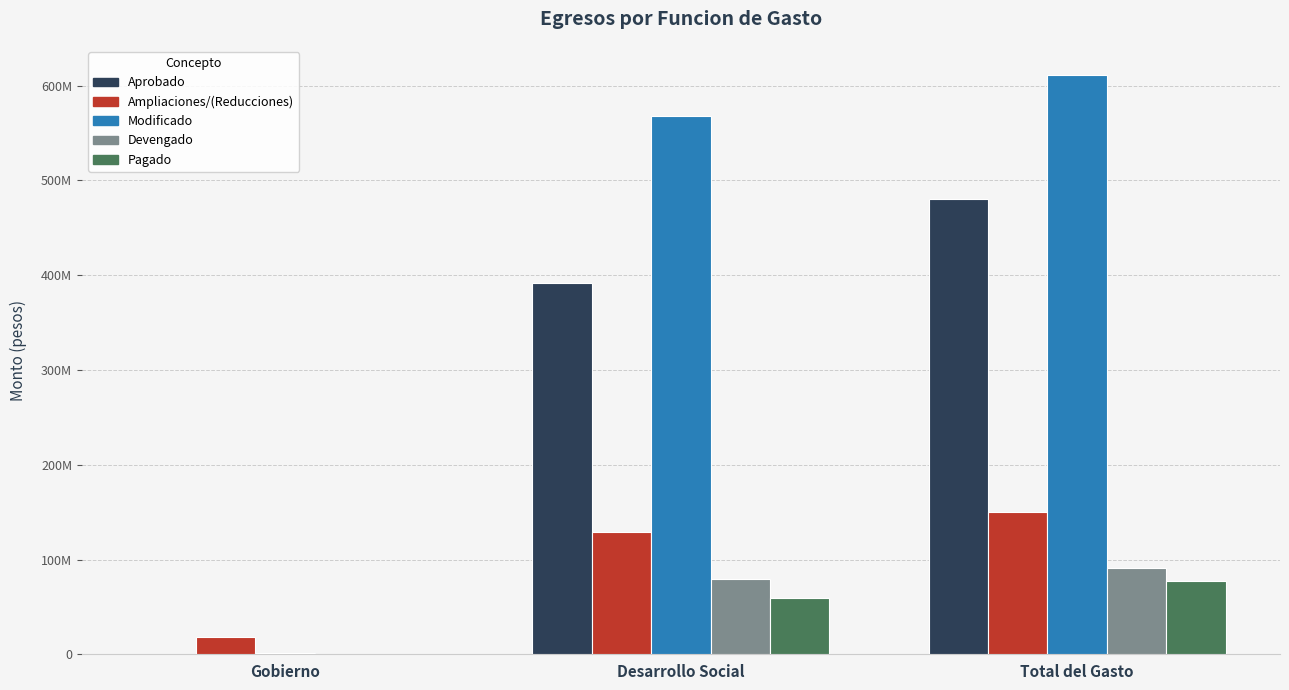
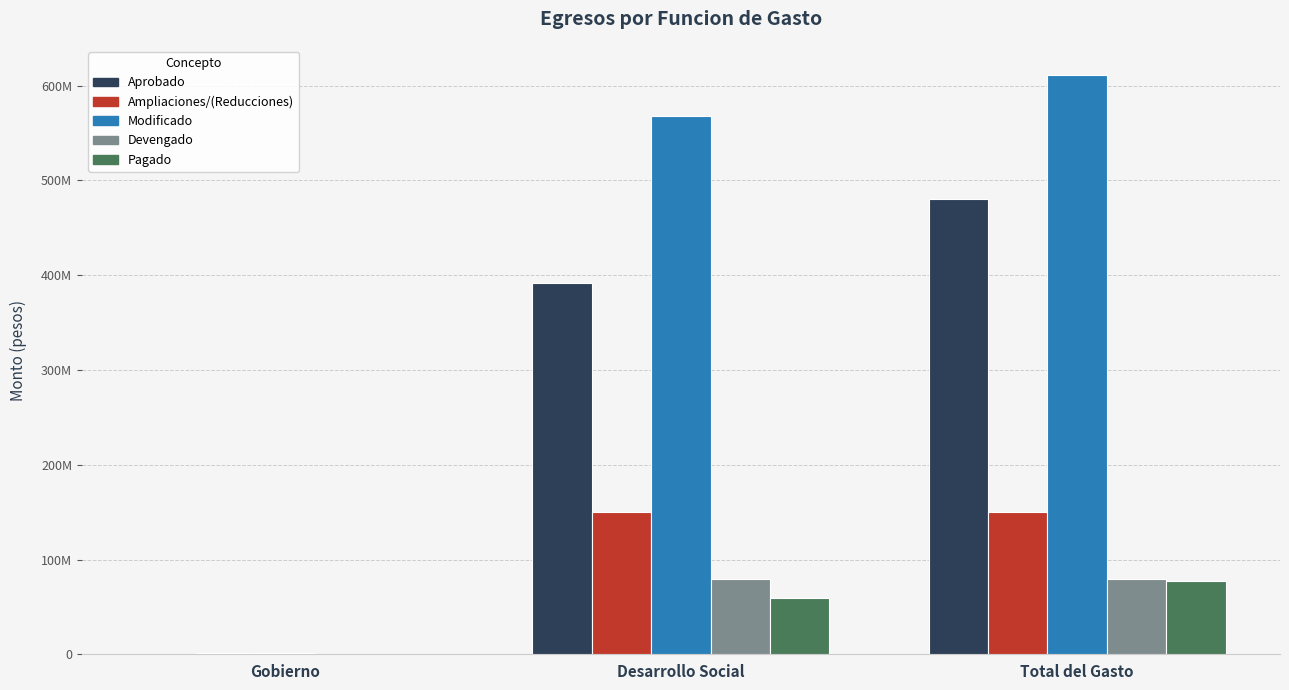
Ampliaciones/(Reducciones), Gobierno: 20000000 -> 0
Ampliaciones/(Reducciones), Desarrollo Social: 130000000 -> 150000000
Devengado, Total del Gasto: 90000000 -> 80000000
